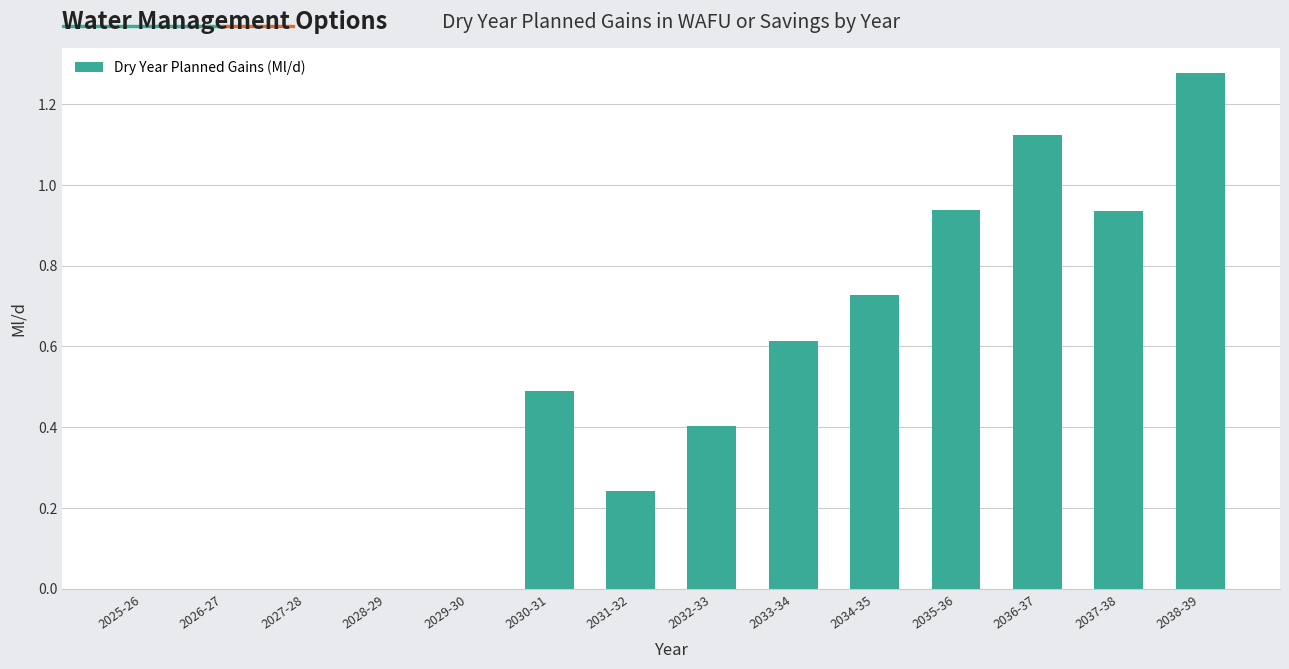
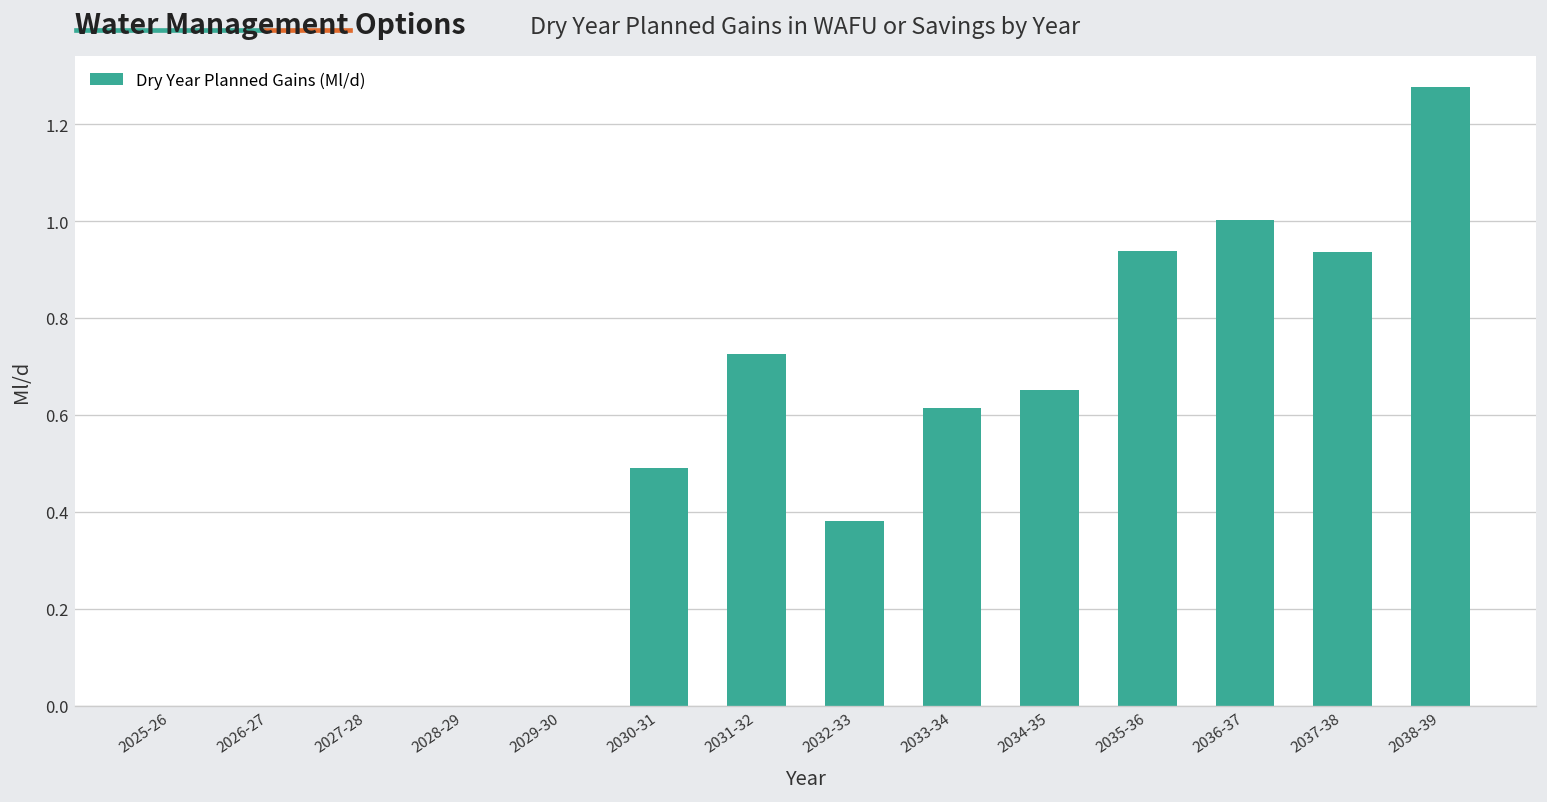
2031-32: 0.24 -> 0.73
2032-33: 0.40 -> 0.38
2034-35: 0.73 -> 0.65
2036-37: 1.12 -> 1.00
